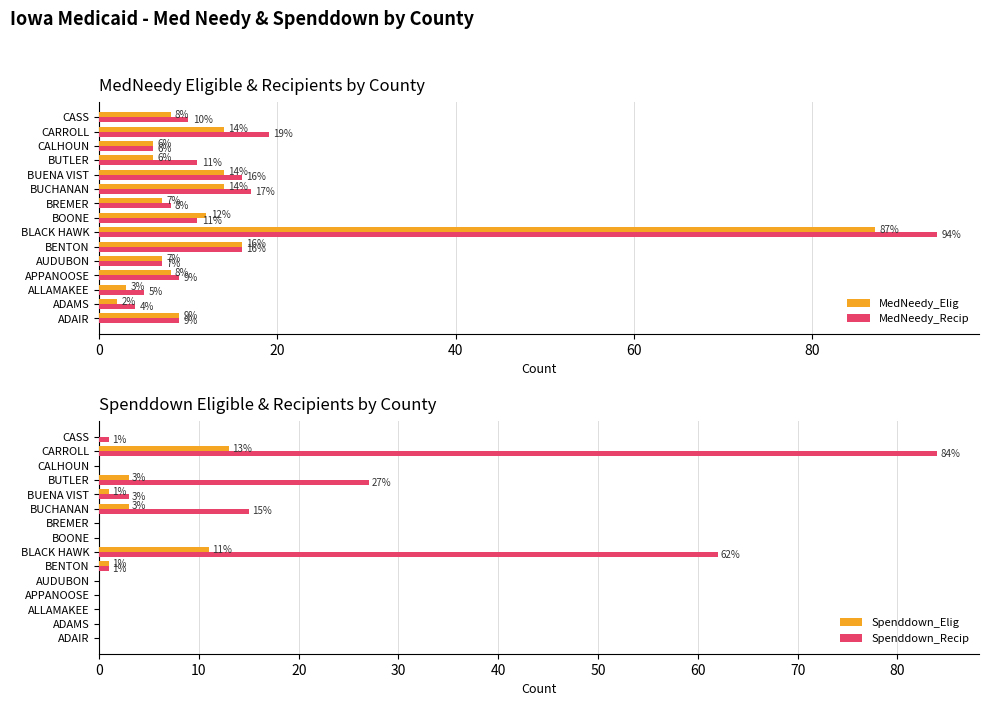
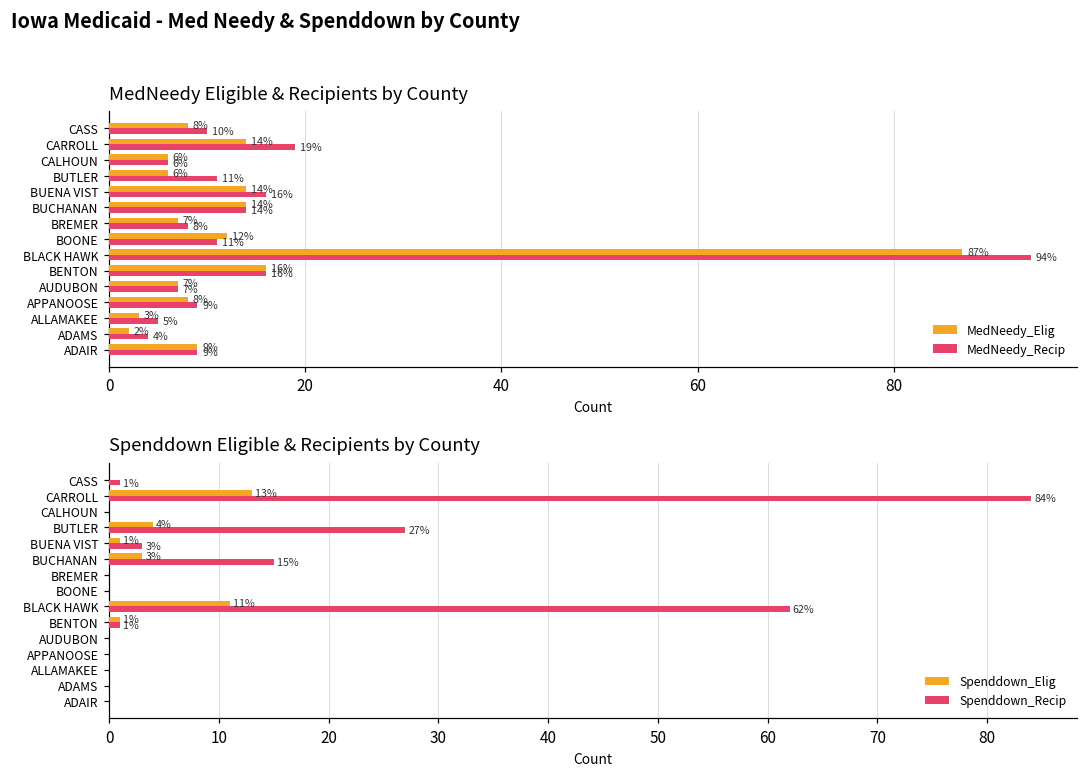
MedNeedy Eligible & Recipients by County, MedNeedy_Recip, BUCHANAN: 17% -> 14%
Spenddown Eligible & Recipients by County, Spenddown_Elig, BUTLER: 3% -> 4%
